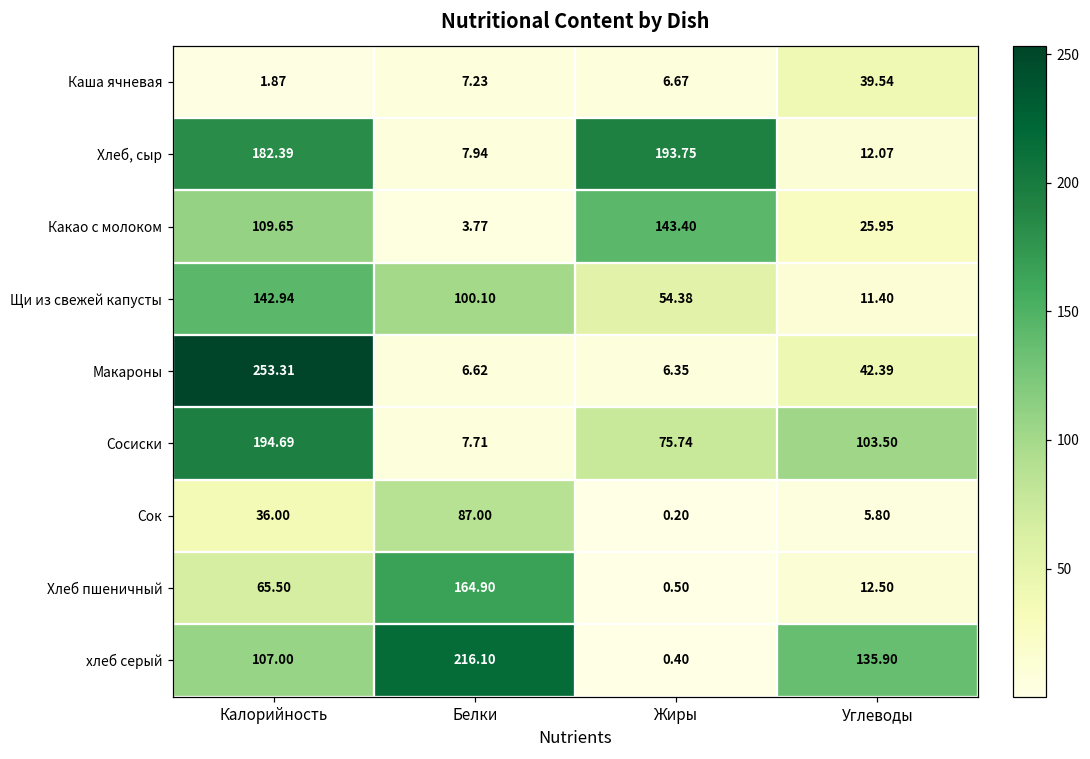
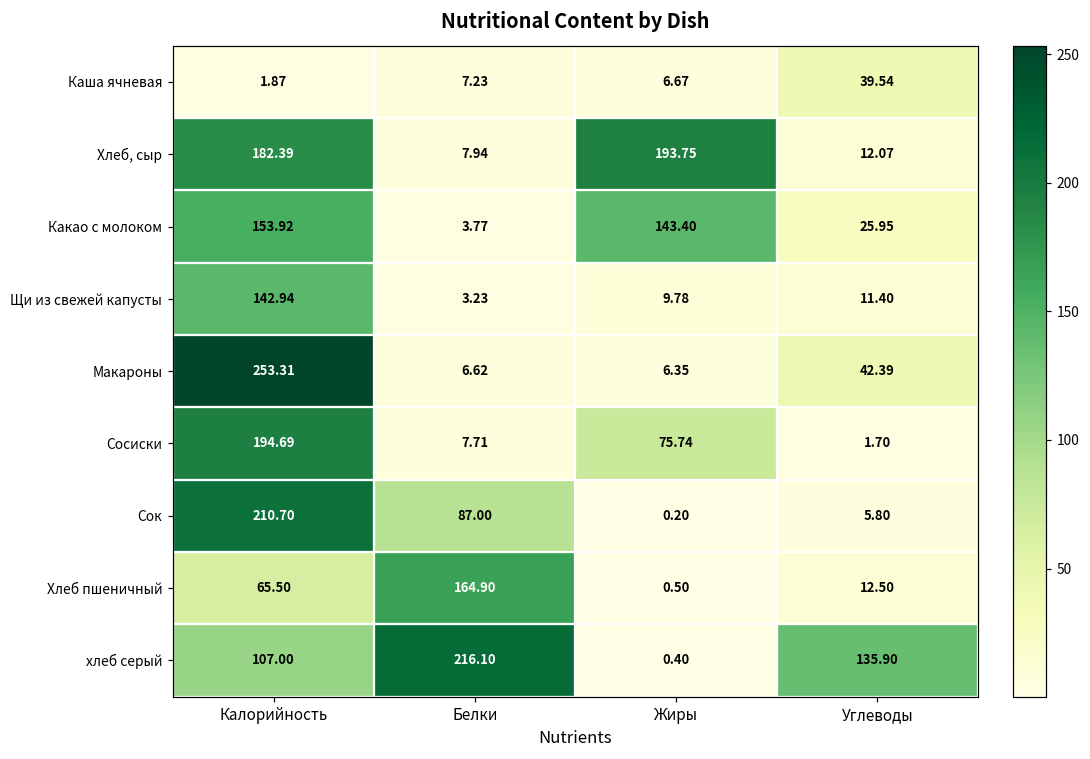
Какао с молоком, Калорийность: 109.65 -> 153.92
Щи из свежей капусты, Белки: 100.10 -> 3.23
Щи из свежей капусты, Жиры: 54.38 -> 9.78
Сосиски, Углеводы: 103.50 -> 1.70
Сок, Калорийность: 36.00 -> 210.70
